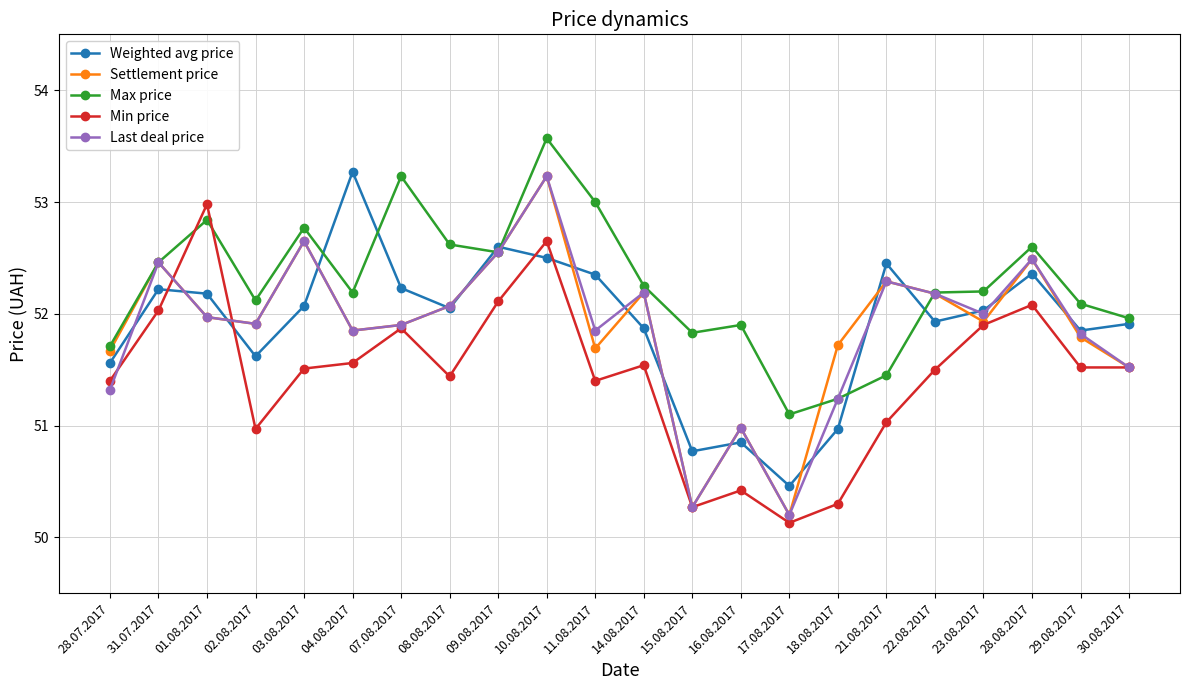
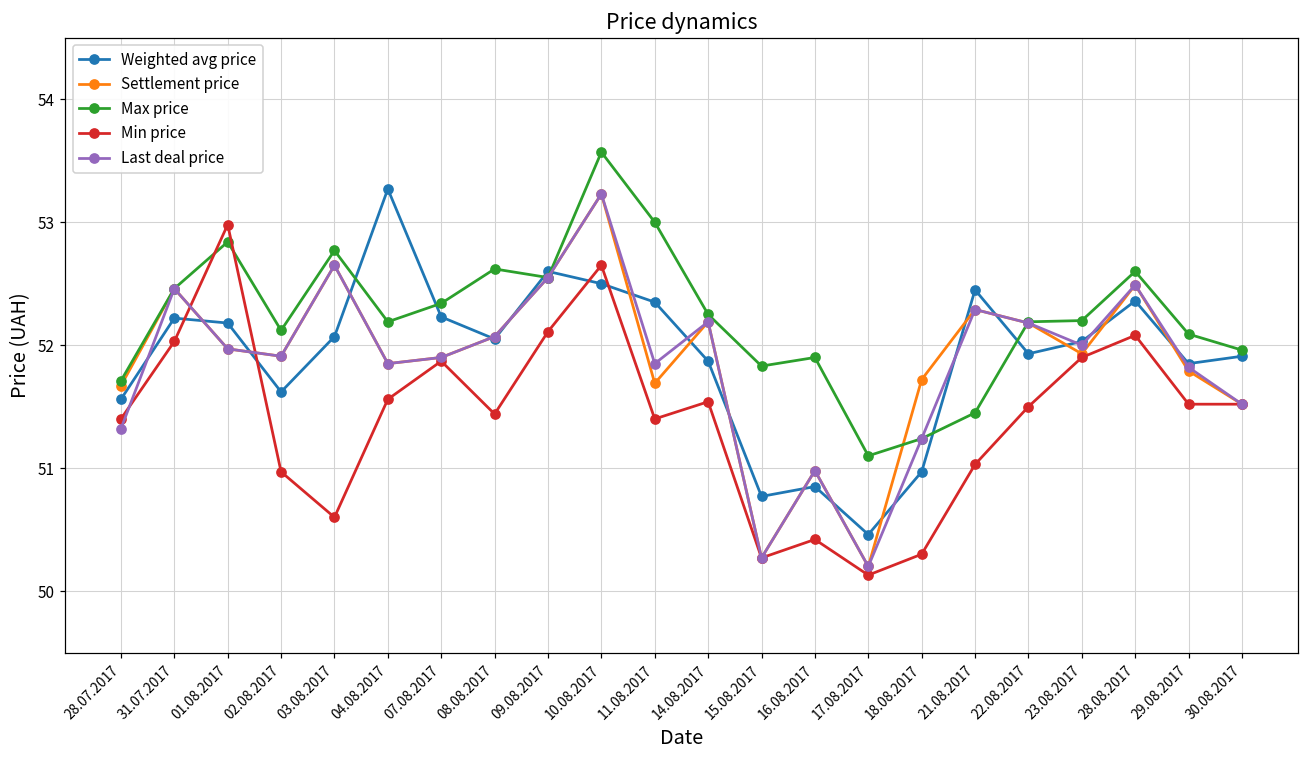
Min price, 03.08.2017: 51.51 -> 50.60
Max price, 07.08.2017: 53.23 -> 52.34
